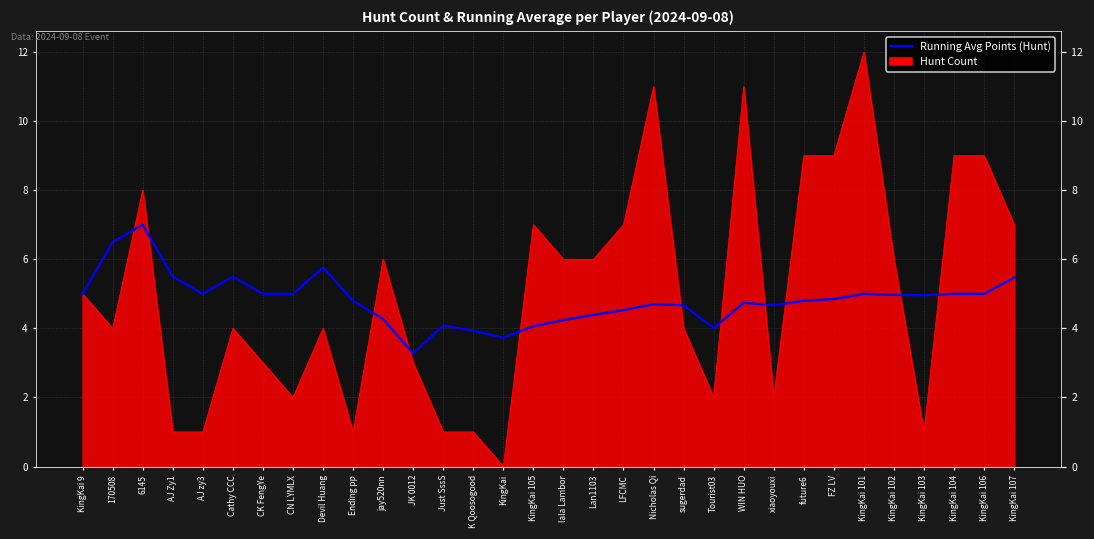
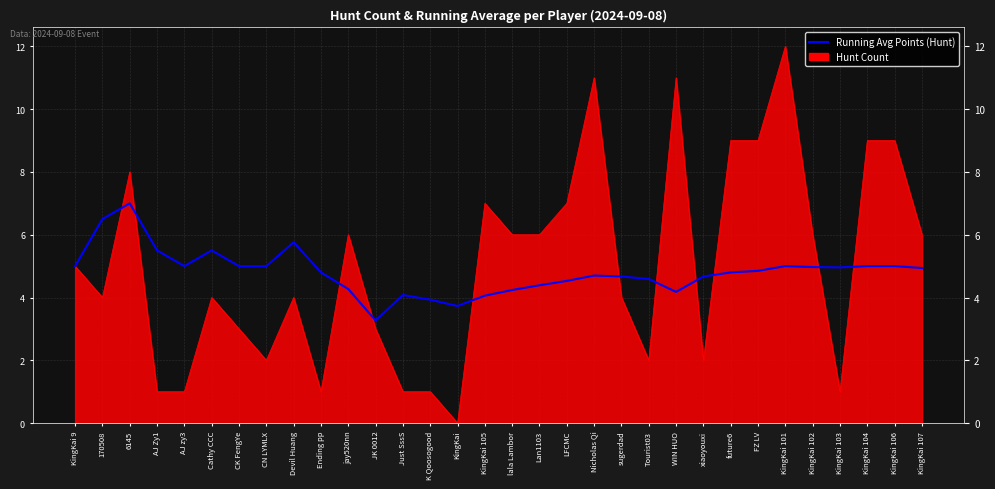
Running Avg Points (Hunt), Tourist03: 4.0 -> 4.6
Running Avg Points (Hunt), WIN HUO: 4.7 -> 4.2
Hunt Count, KingKai 107: 7 -> 6
Running Avg Points (Hunt), KingKai 107: 5.5 -> 4.9
